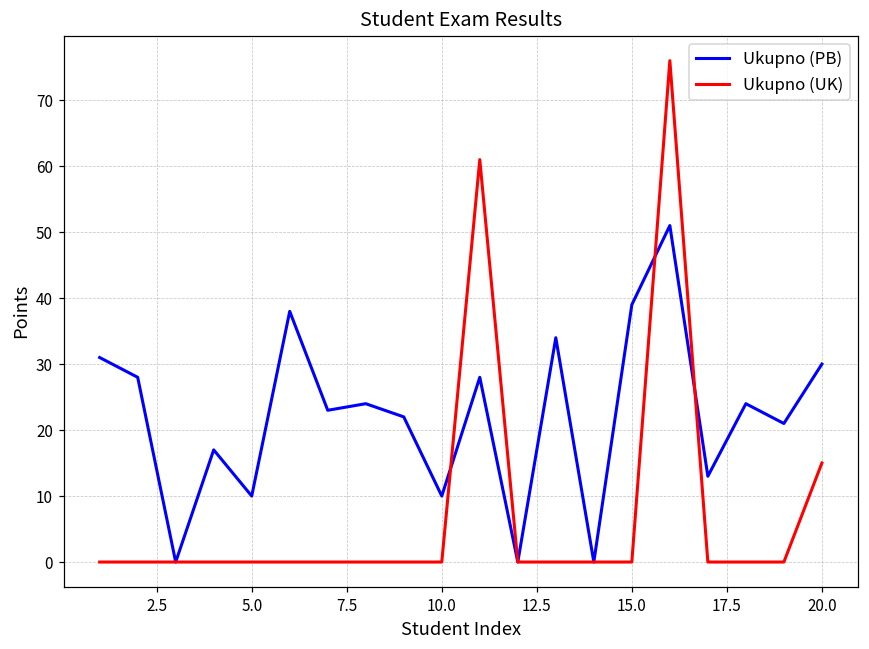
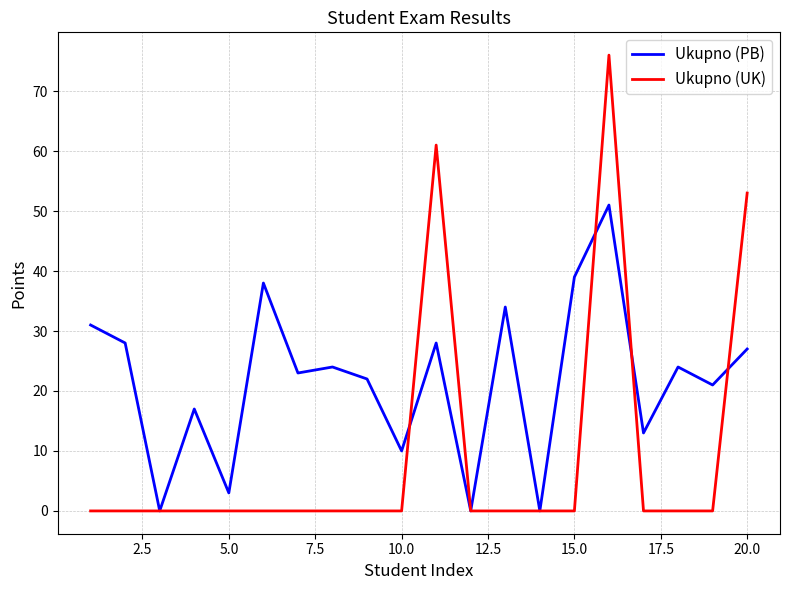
Ukupno (PB), 5.0: 10 -> 3
Ukupno (PB), 20.0: 30 -> 27
Ukupno (UK), 20.0: 15 -> 53
